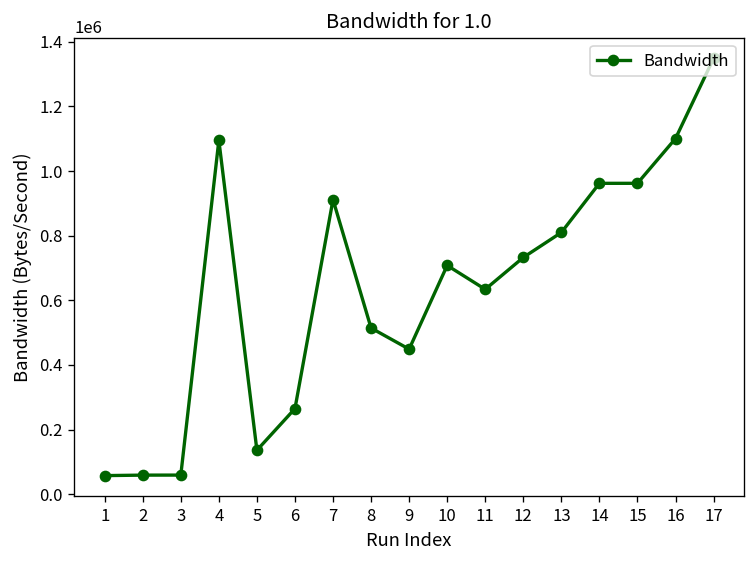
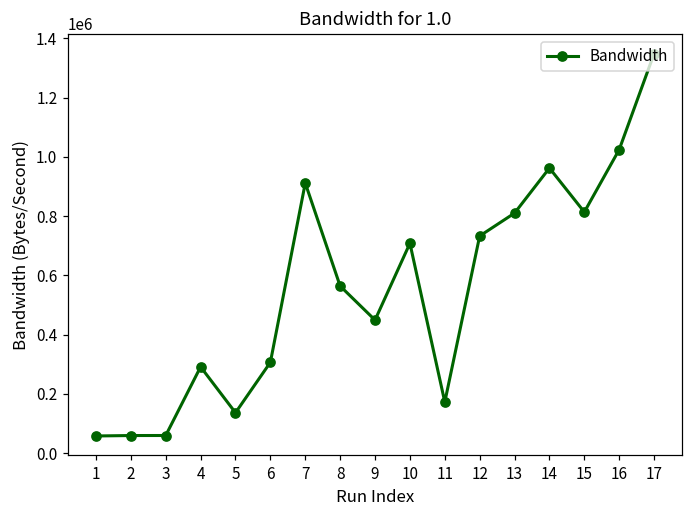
4: 1100000 -> 290000
6: 260000 -> 310000
8: 510000 -> 560000
11: 630000 -> 170000
15: 960000 -> 810000
16: 1100000 -> 1020000
